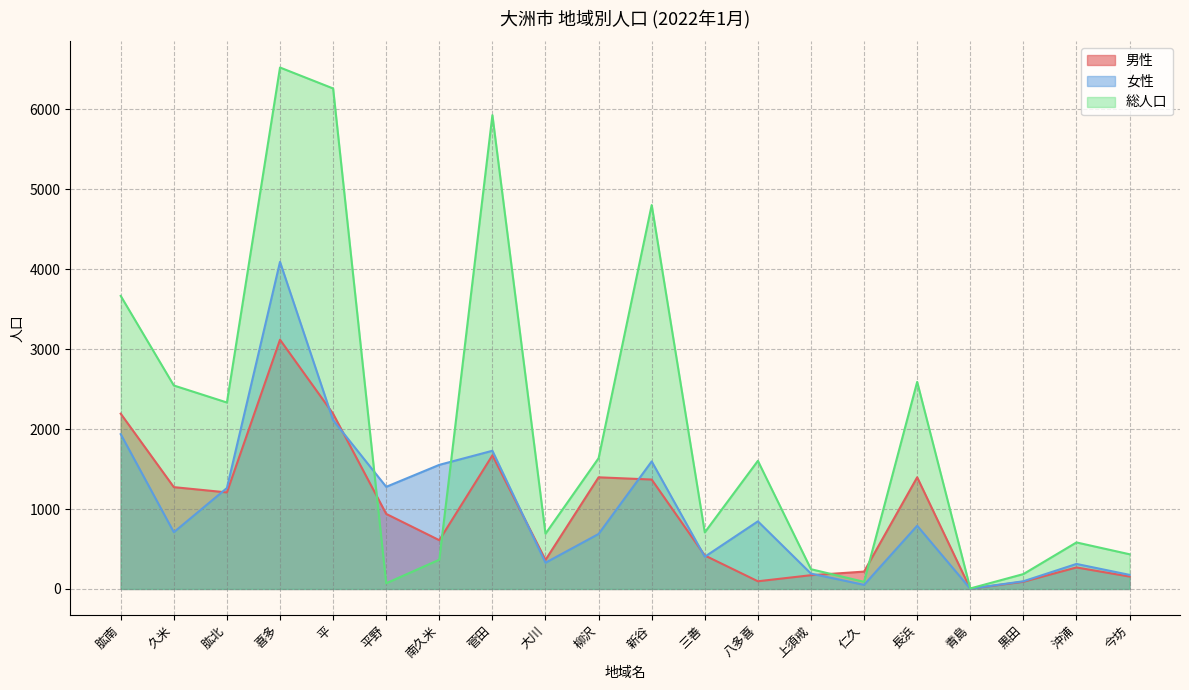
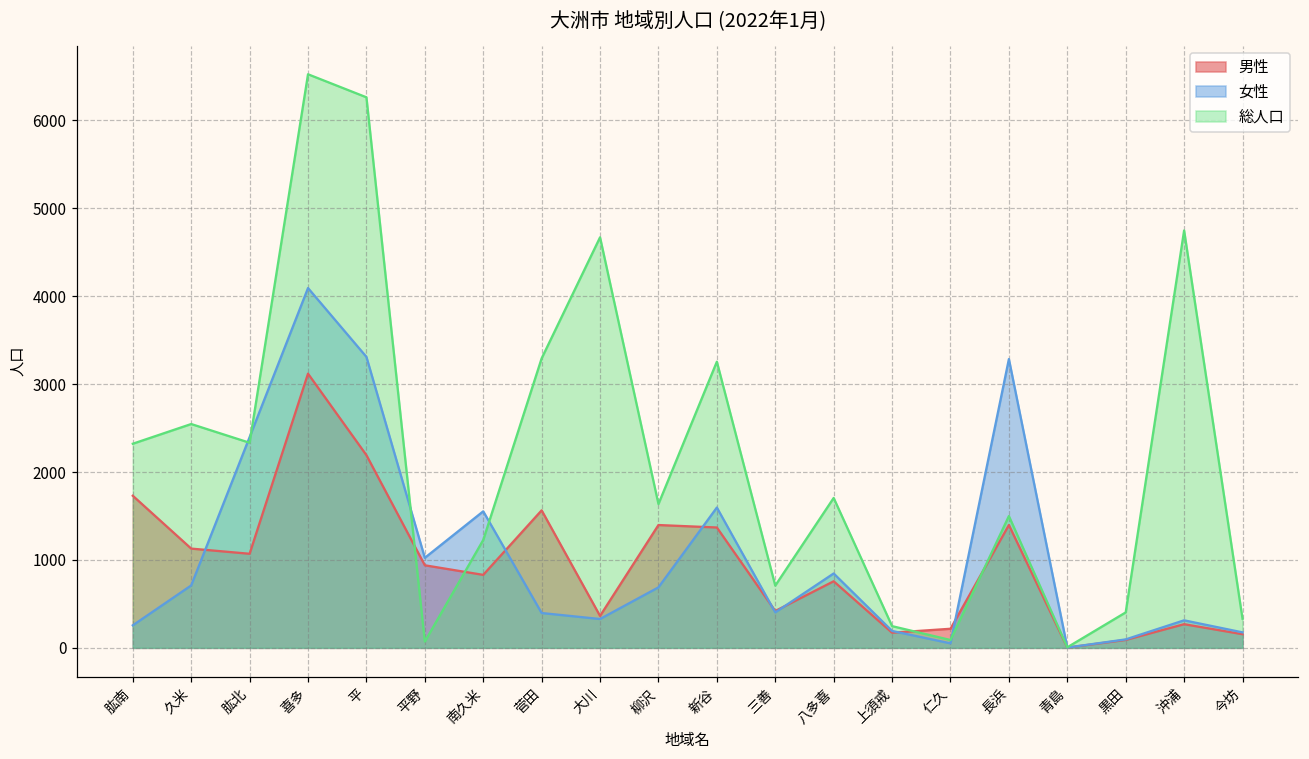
男性, 肱南: 2200 -> 1700
女性, 肱南: 1900 -> 300
総人口, 肱南: 3700 -> 2300
男性, 久米: 1300 -> 1100
男性, 肱北: 1200 -> 1100
女性, 肱北: 1300 -> 2400
女性, 平: 2100 -> 3300
女性, 平野: 1300 -> 1000
男性, 南久米: 600 -> 800
総人口, 南久米: 400 -> 1200
男性, 菅田: 1700 -> 1600
女性, 菅田: 1700 -> 400
総人口, 菅田: 5900 -> 3300
総人口, 大川: 700 -> 4700
総人口, 新谷: 4800 -> 3300
男性, 八多喜: 100 -> 800
総人口, 八多喜: 1600 -> 1700
女性, 長浜: 800 -> 3300
総人口, 長浜: 2600 -> 1500
総人口, 黒田: 200 -> 400
総人口, 沖浦: 600 -> 4700
総人口, 今坊: 400 -> 300
